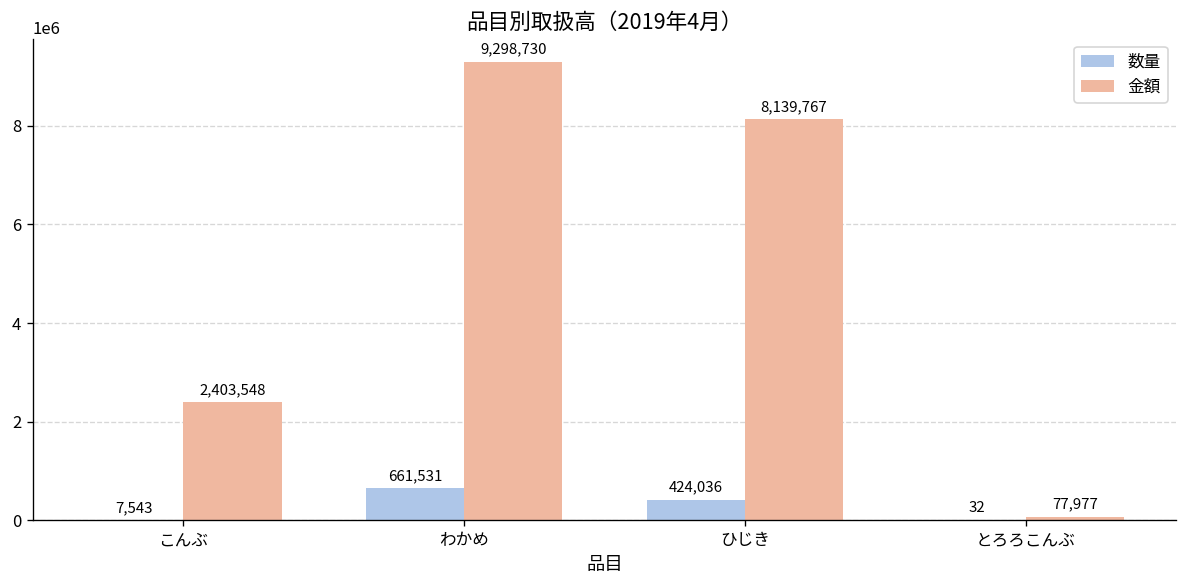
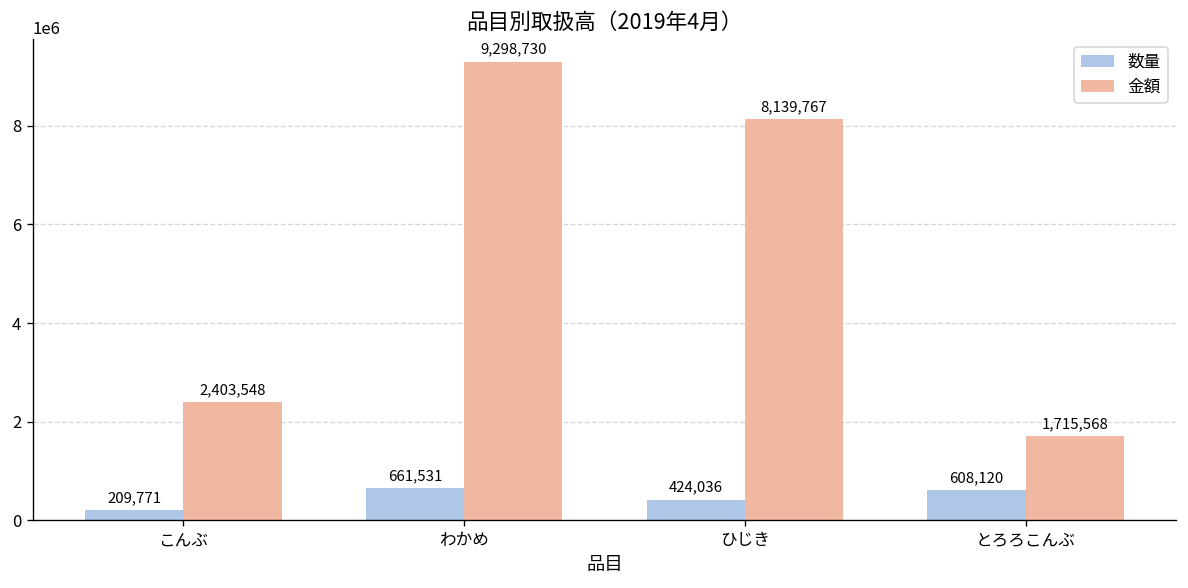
数量, こんぶ: 7,543 -> 209,771
数量, とろろこんぶ: 32 -> 608,120
金額, とろろこんぶ: 77,977 -> 1,715,568
